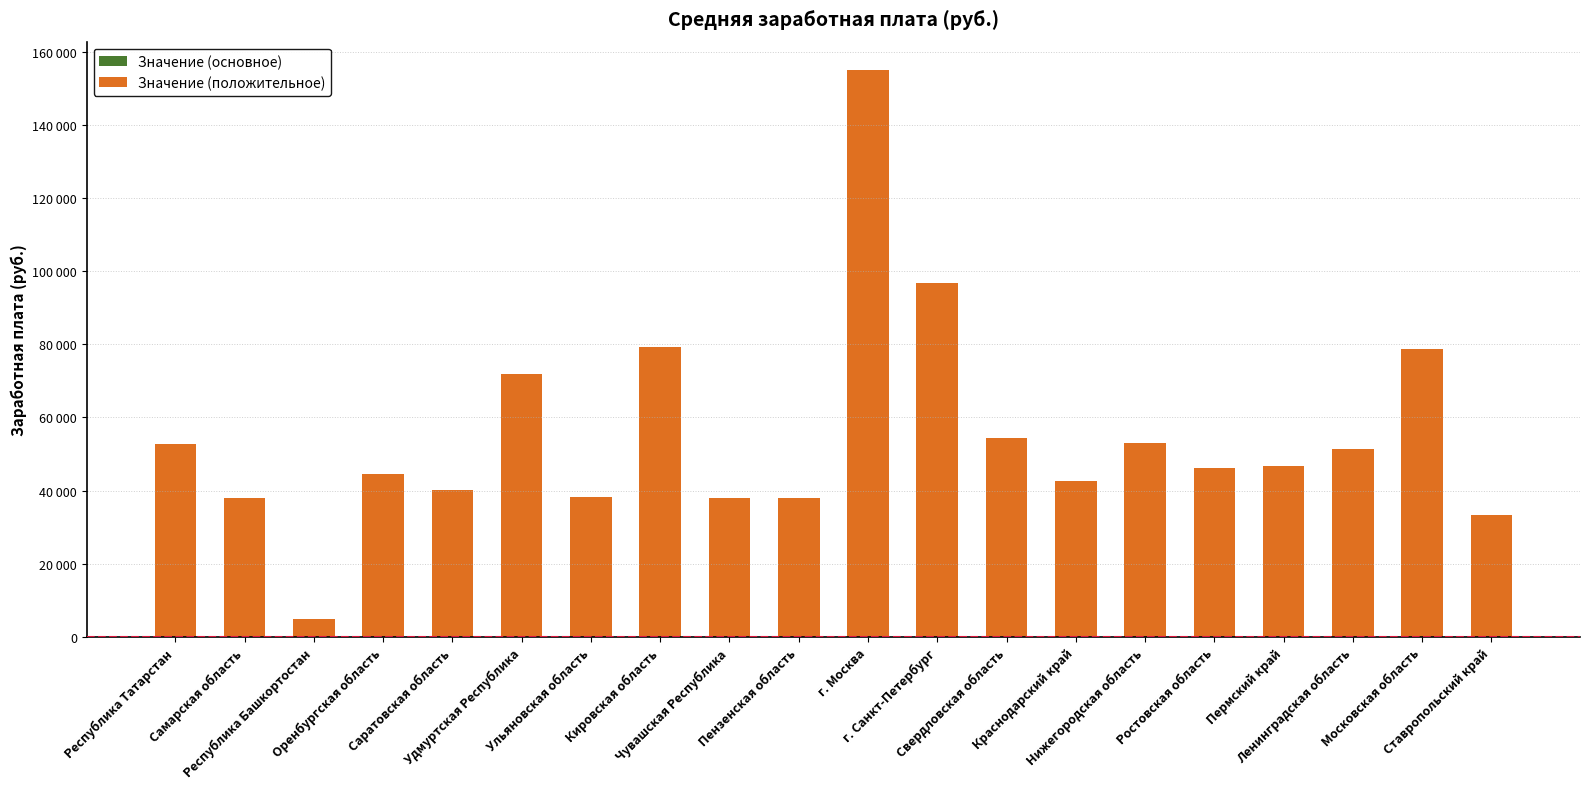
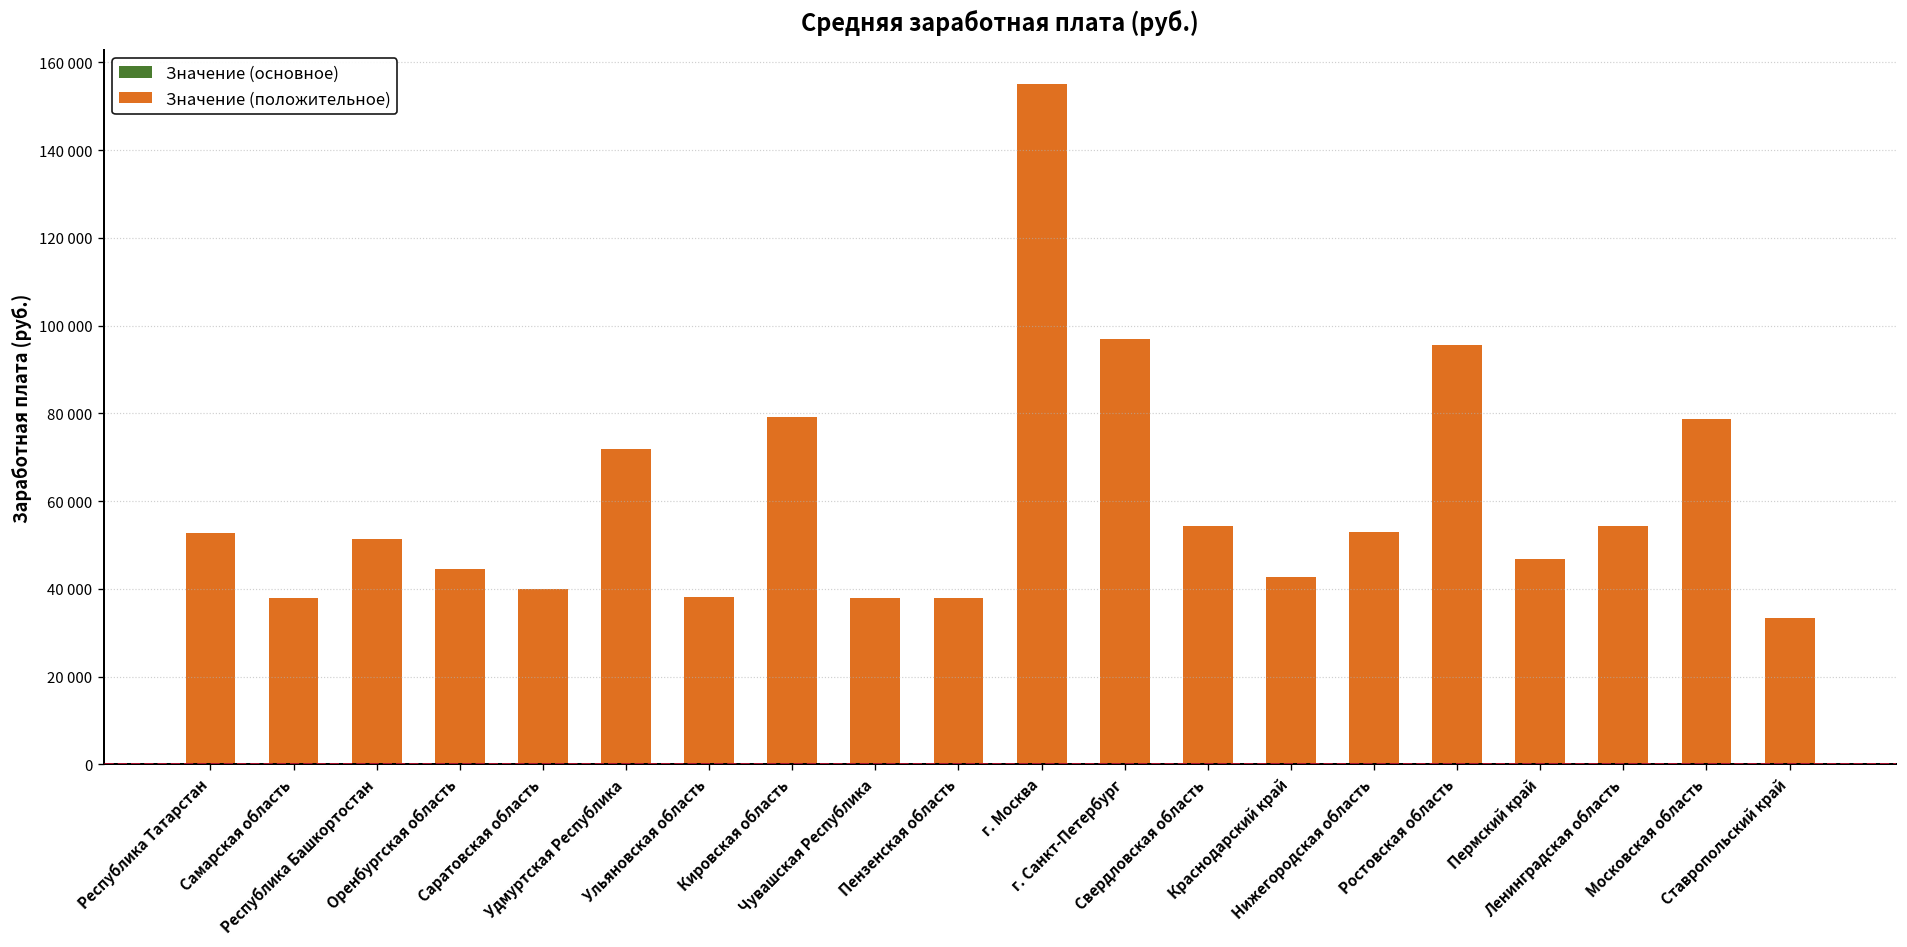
Значение (положительное), Республика Башкортостан: 5000 -> 51000
Значение (положительное), Ростовская область: 46000 -> 96000
Значение (положительное), Ленинградская область: 51000 -> 54000
